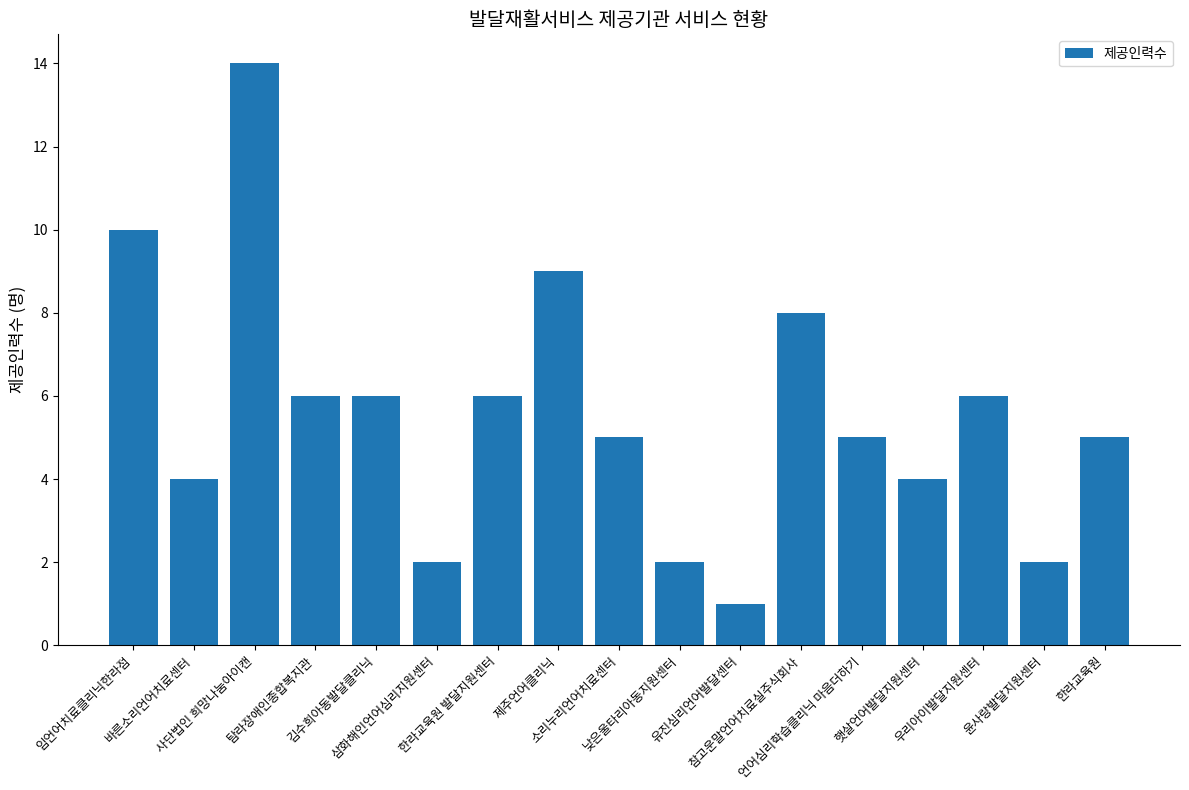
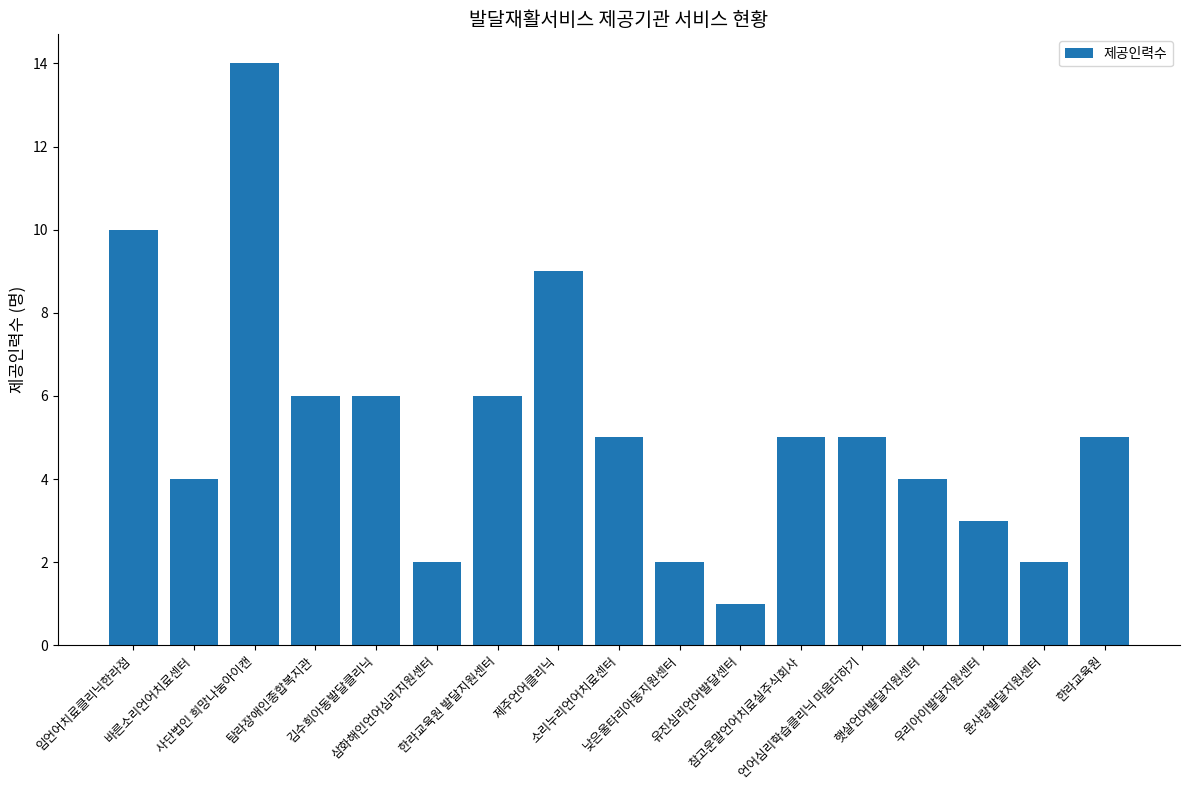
참고운말언어치료실주식회사: 8 -> 5
우리아이발달지원센터: 6 -> 3
